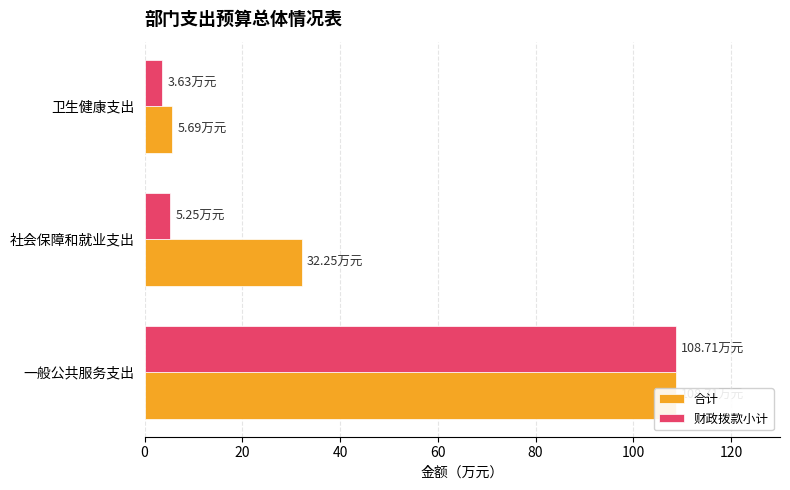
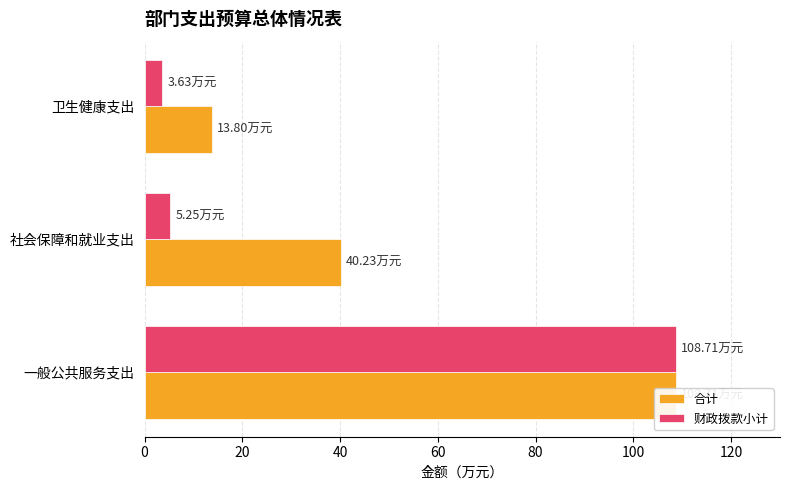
合计, 卫生健康支出: 5.69 -> 13.80
合计, 社会保障和就业支出: 32.25 -> 40.23
